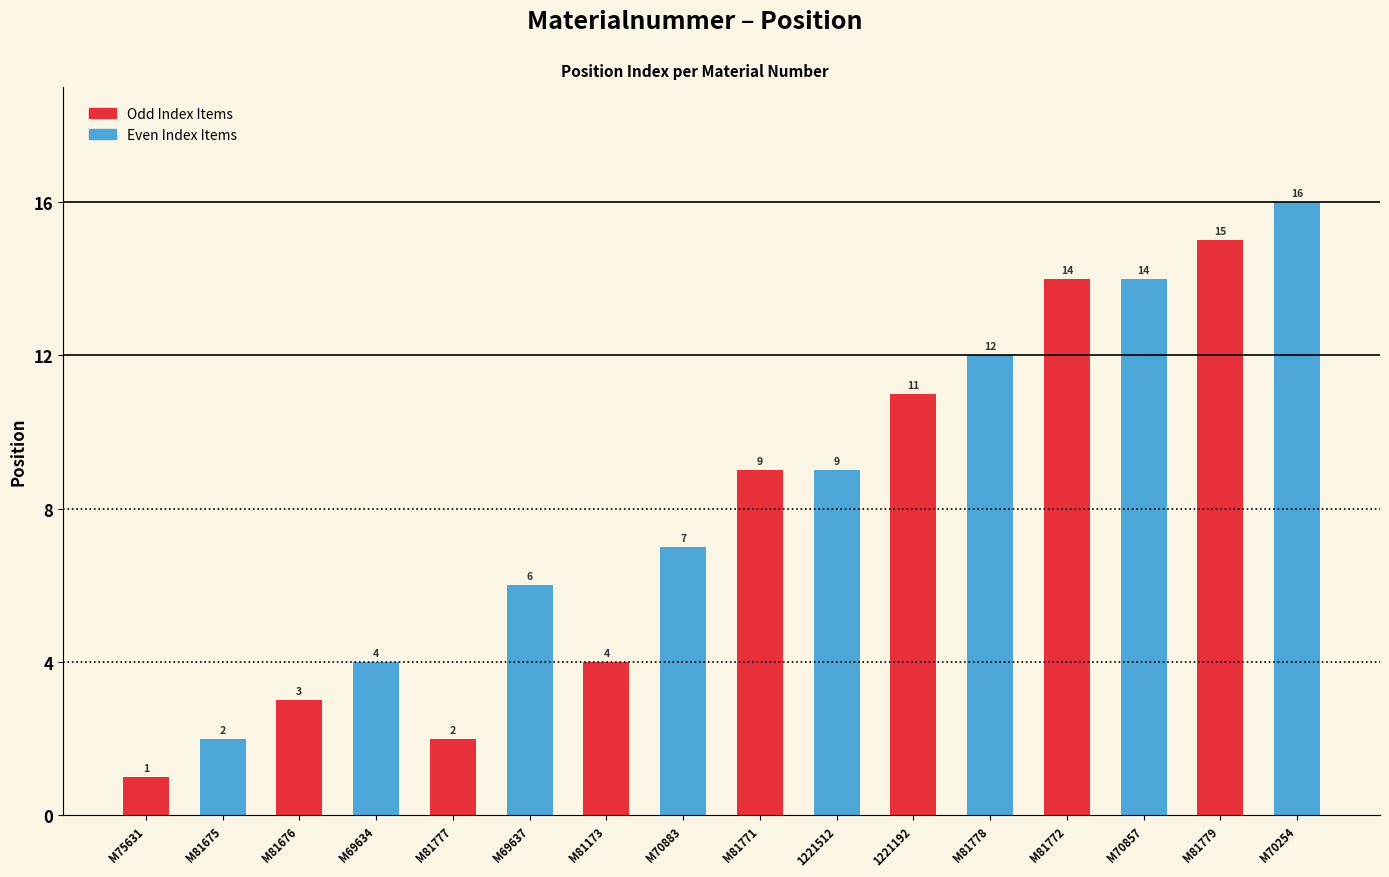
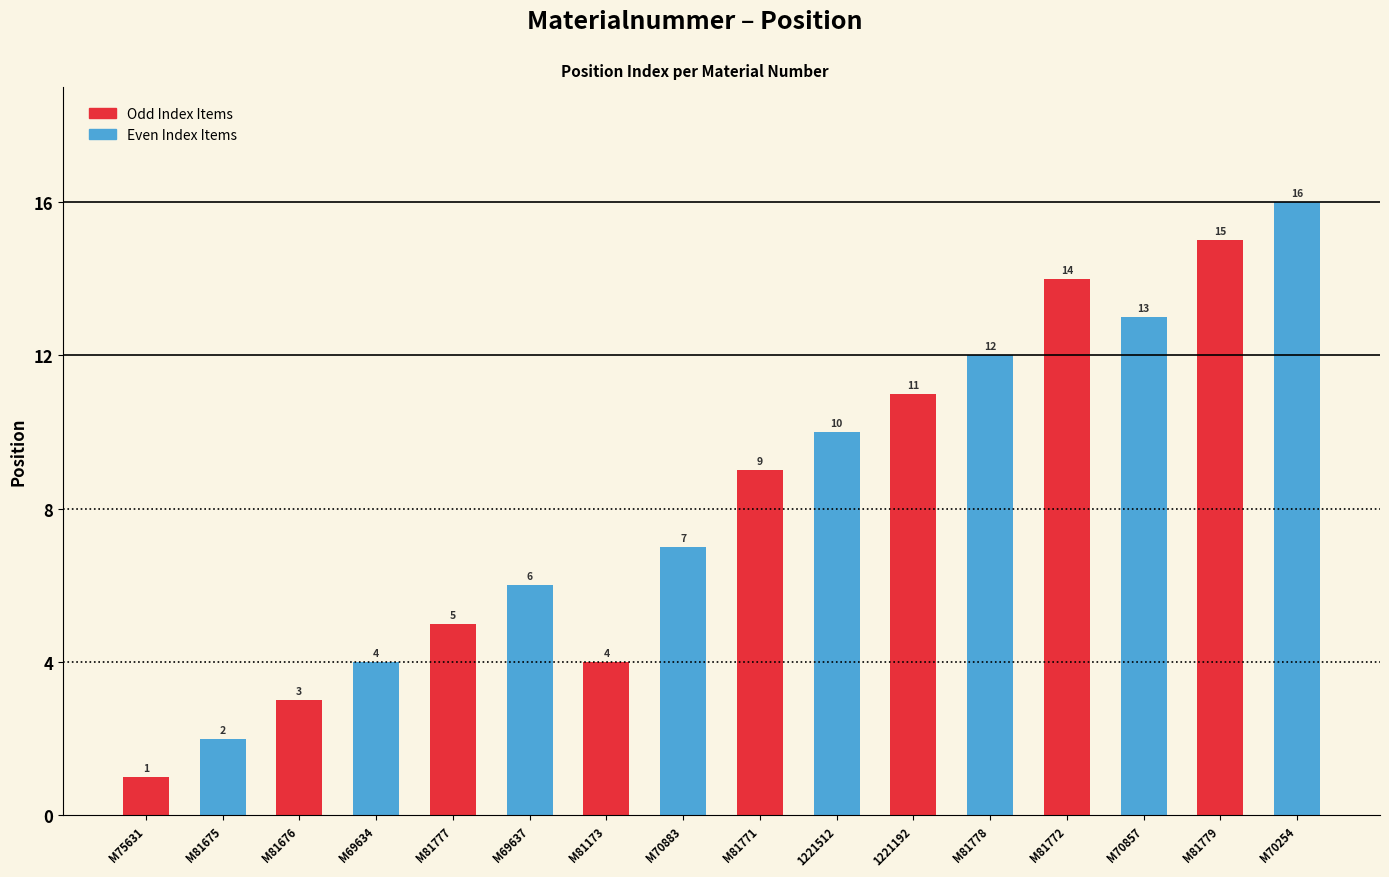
M81777: 2 -> 5
1221512: 9 -> 10
M70857: 14 -> 13
